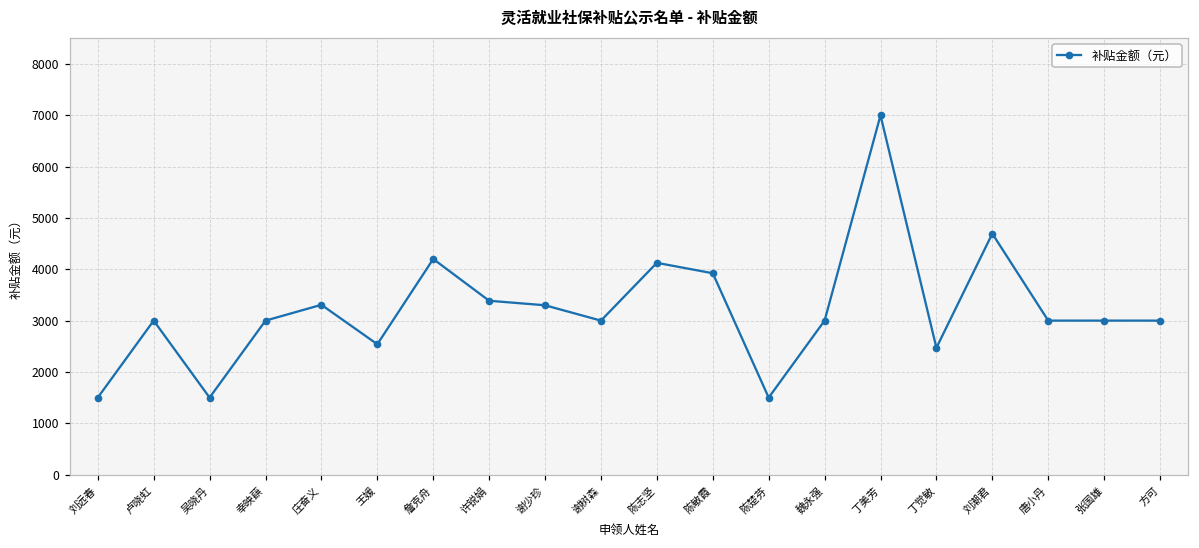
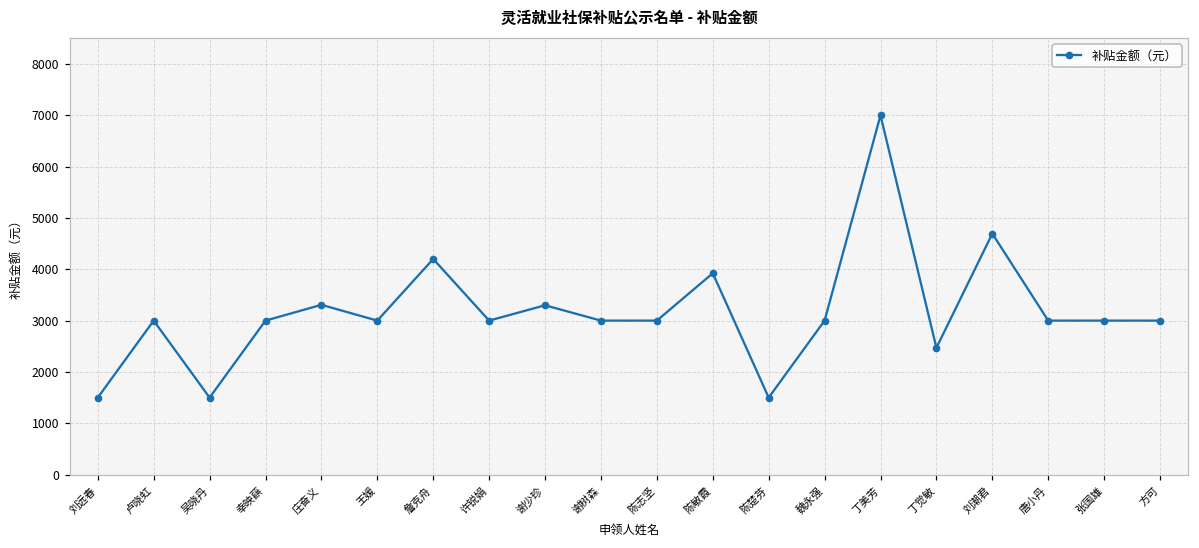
王媛: 2500 -> 3000
许锐娟: 3400 -> 3000
陈志坚: 4100 -> 3000
